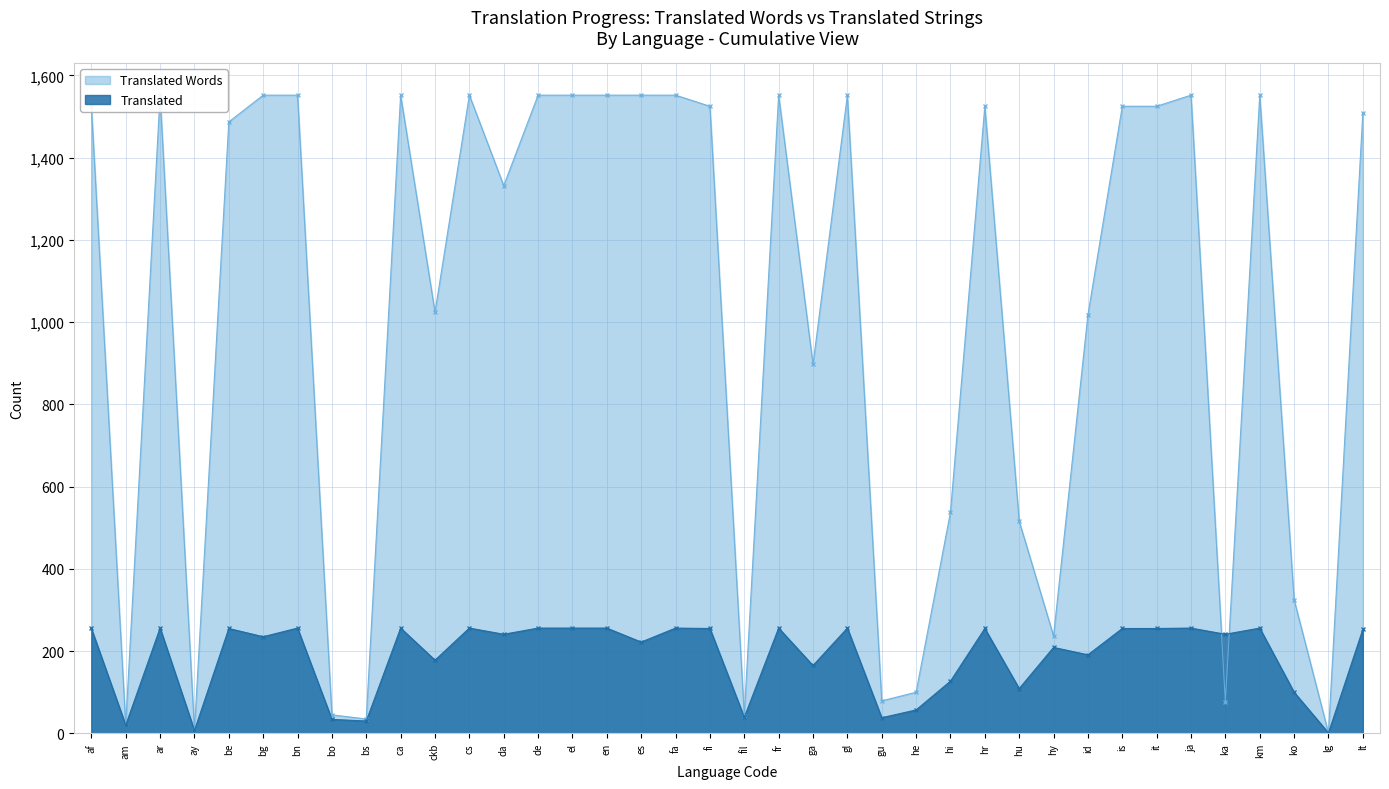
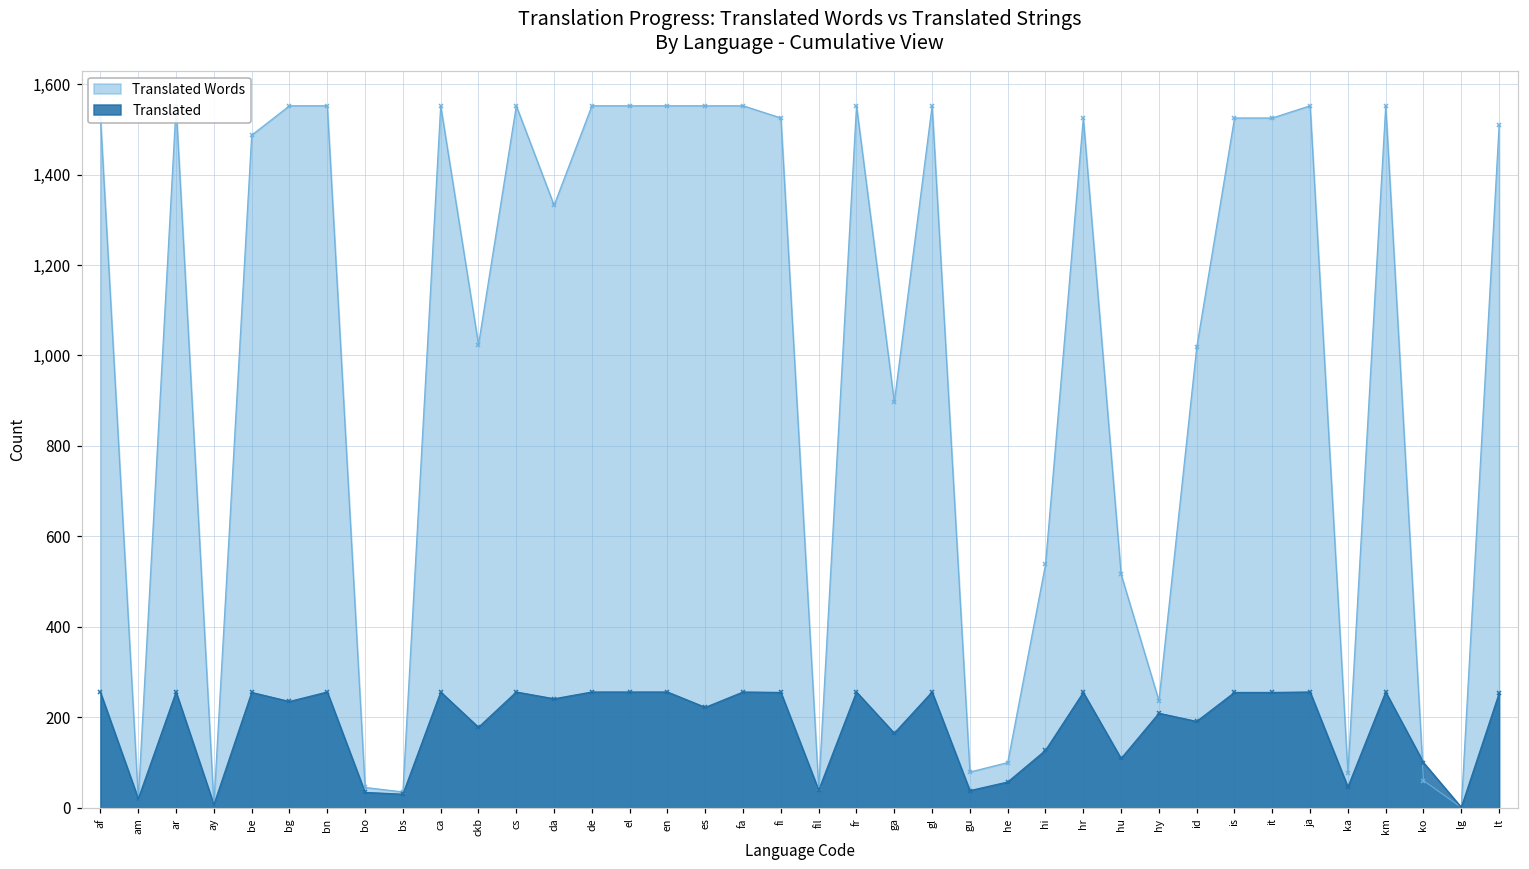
Translated, ka: 240 -> 50
Translated Words, ko: 330 -> 60
